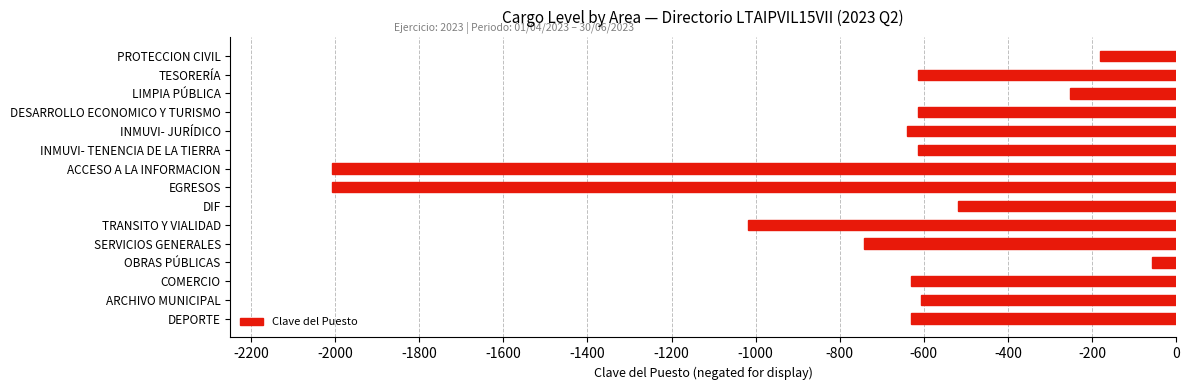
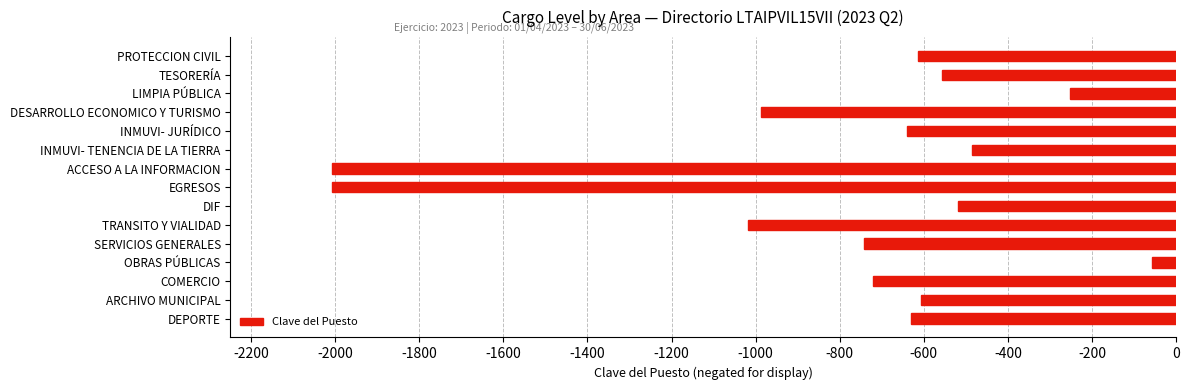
PROTECCION CIVIL: -180 -> -620
TESORERÍA: -620 -> -560
DESARROLLO ECONOMICO Y TURISMO: -620 -> -990
INMUVI- TENENCIA DE LA TIERRA: -620 -> -490
COMERCIO: -630 -> -720
